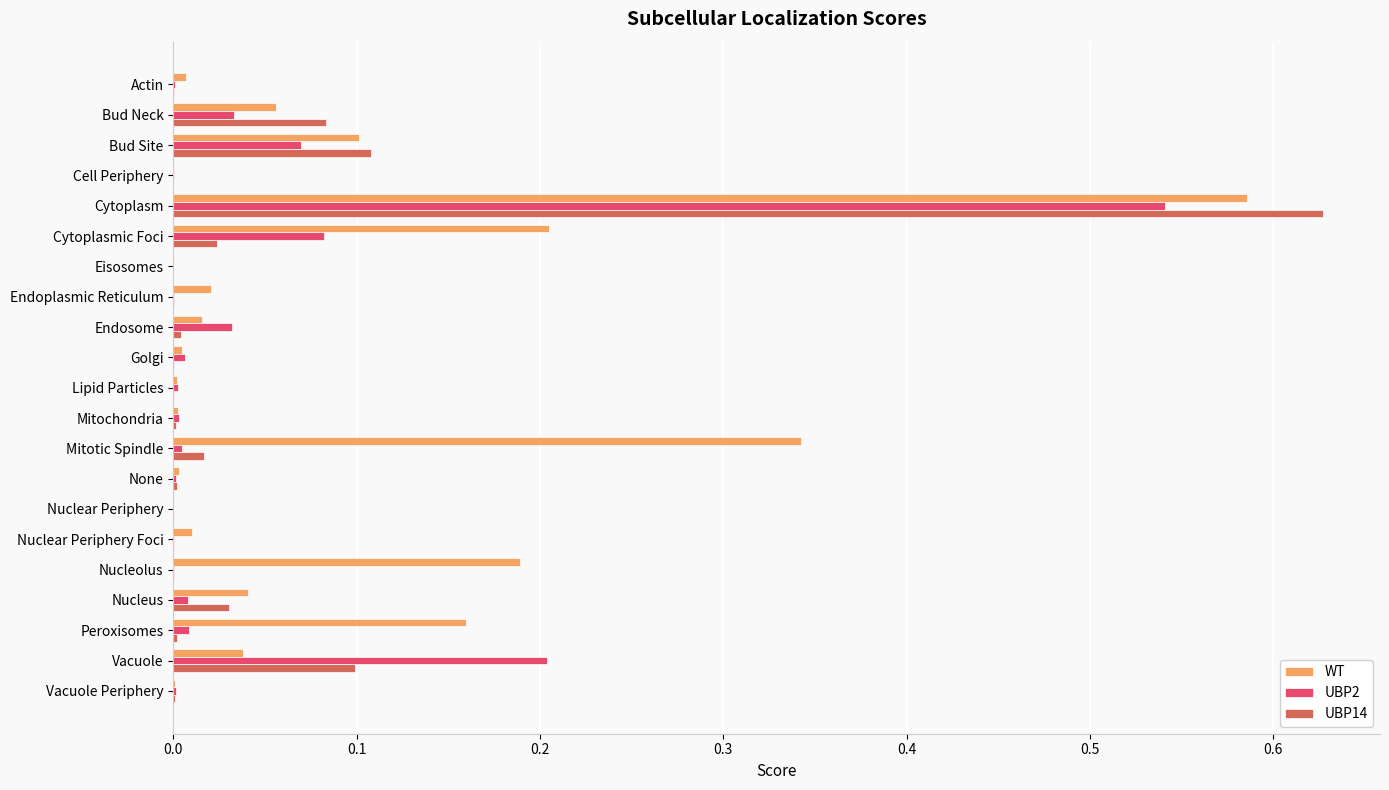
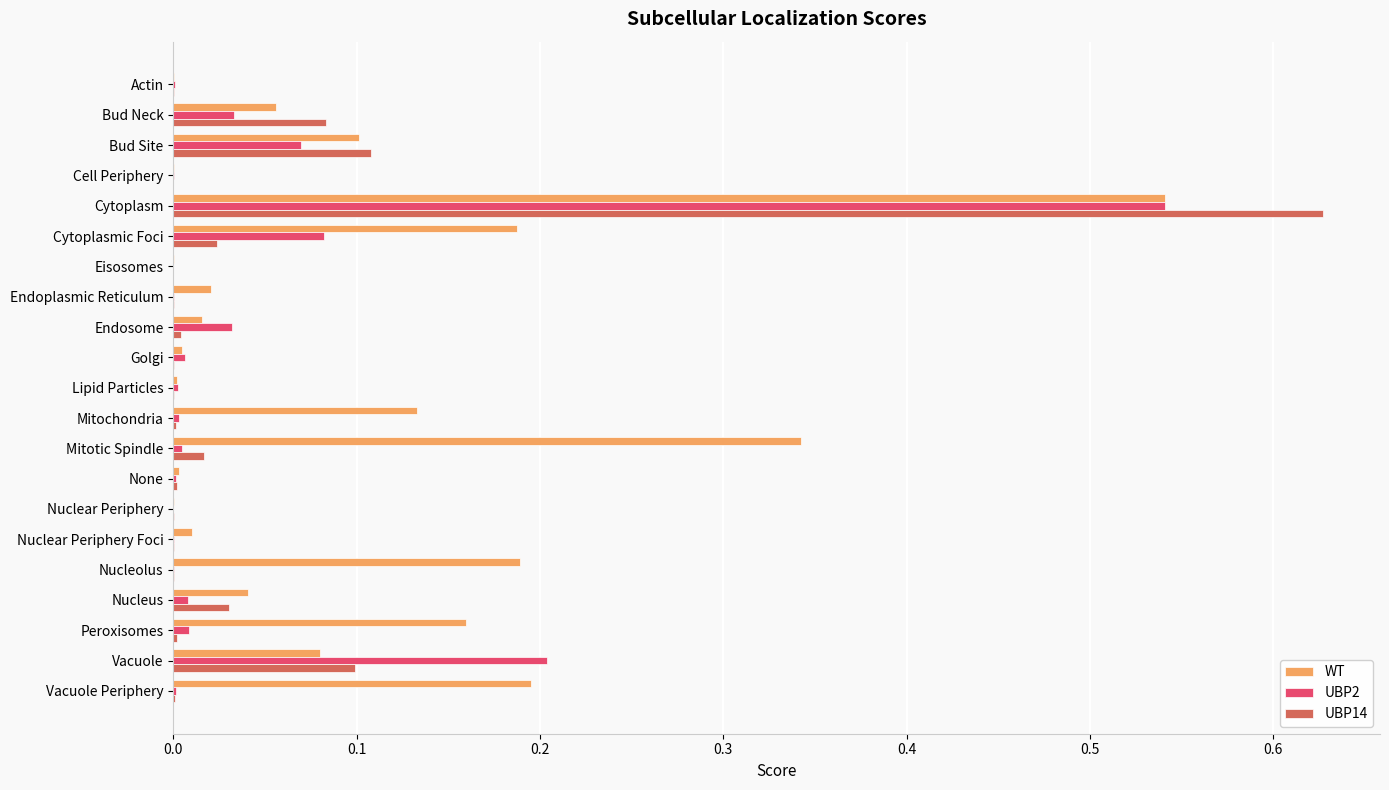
WT, Actin: 0.007 -> 0.000
WT, Cytoplasm: 0.585 -> 0.541
WT, Cytoplasmic Foci: 0.205 -> 0.187
WT, Mitochondria: 0.003 -> 0.133
WT, Vacuole: 0.038 -> 0.080
WT, Vacuole Periphery: 0.001 -> 0.195
